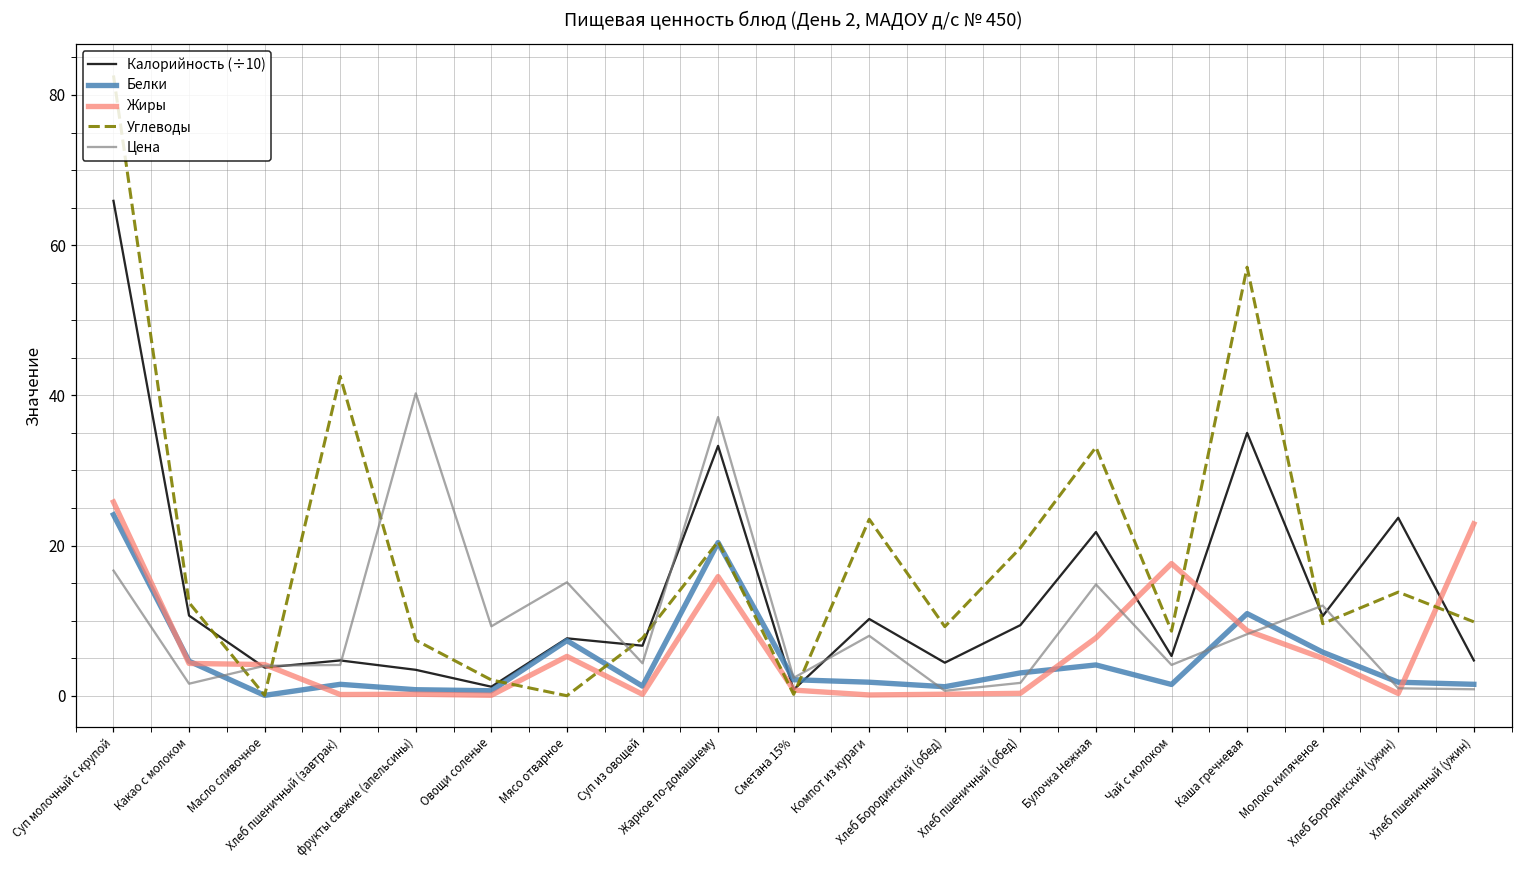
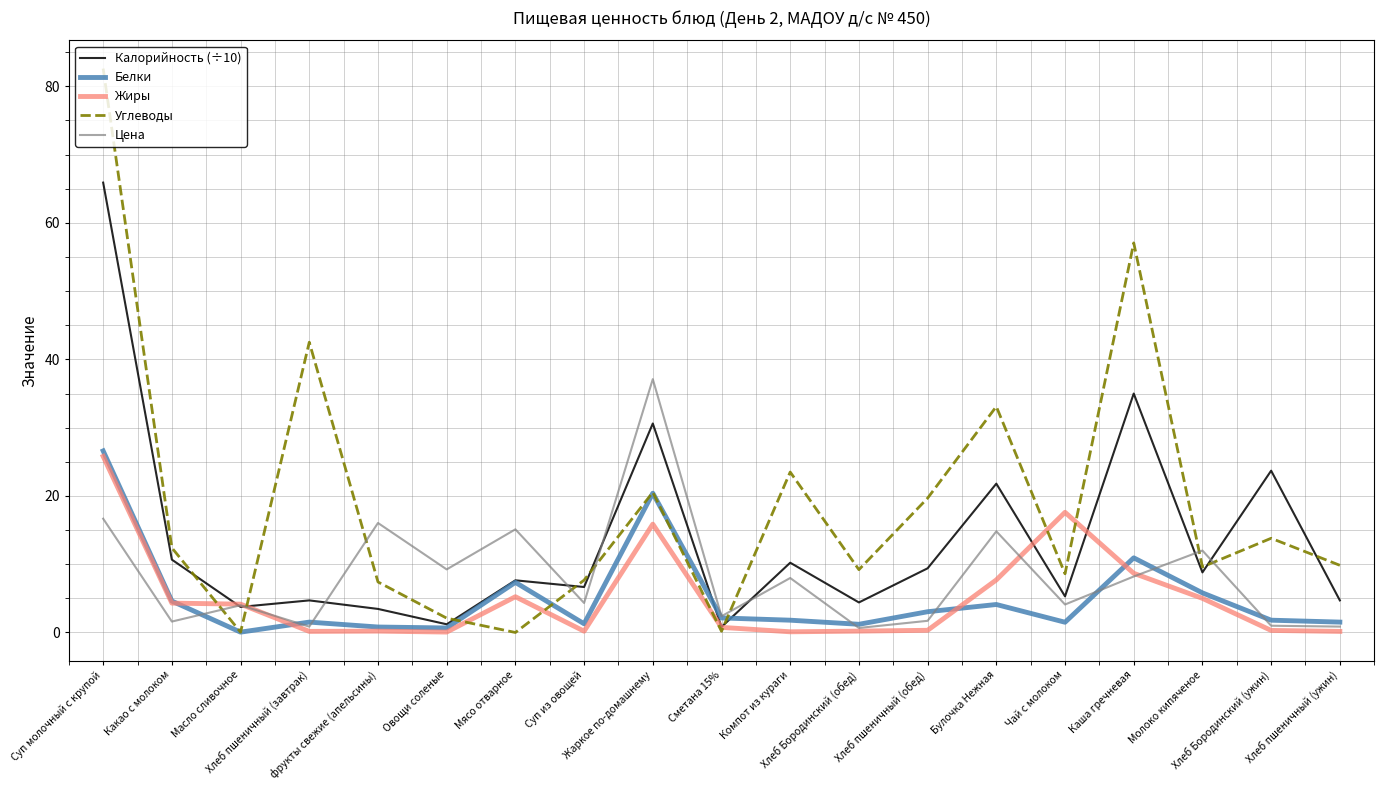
Белки, Суп молочный с крупой: 24 -> 27
Цена, Хлеб пшеничный (завтрак): 4 -> 1
Цена, фрукты свежие (апельсины): 40 -> 16
Калорийность (÷10), Жаркое по-домашнему: 33 -> 31
Калорийность (÷10), Молоко кипяченое: 11 -> 9
Жиры, Хлеб пшеничный (ужин): 23 -> 0
